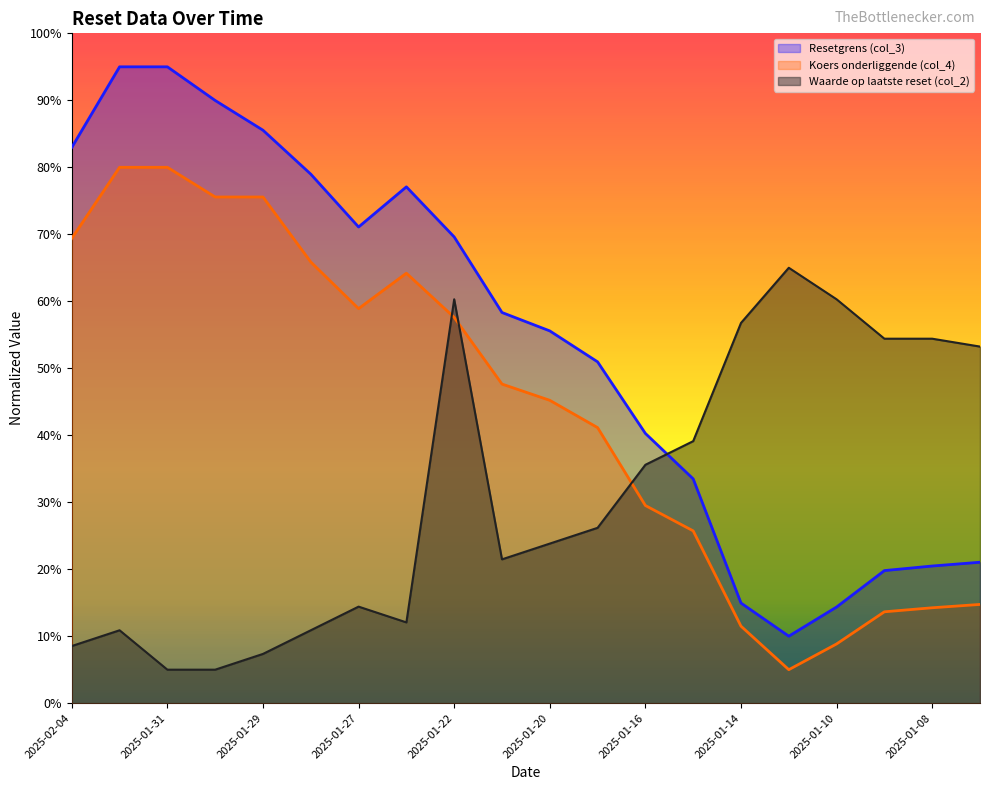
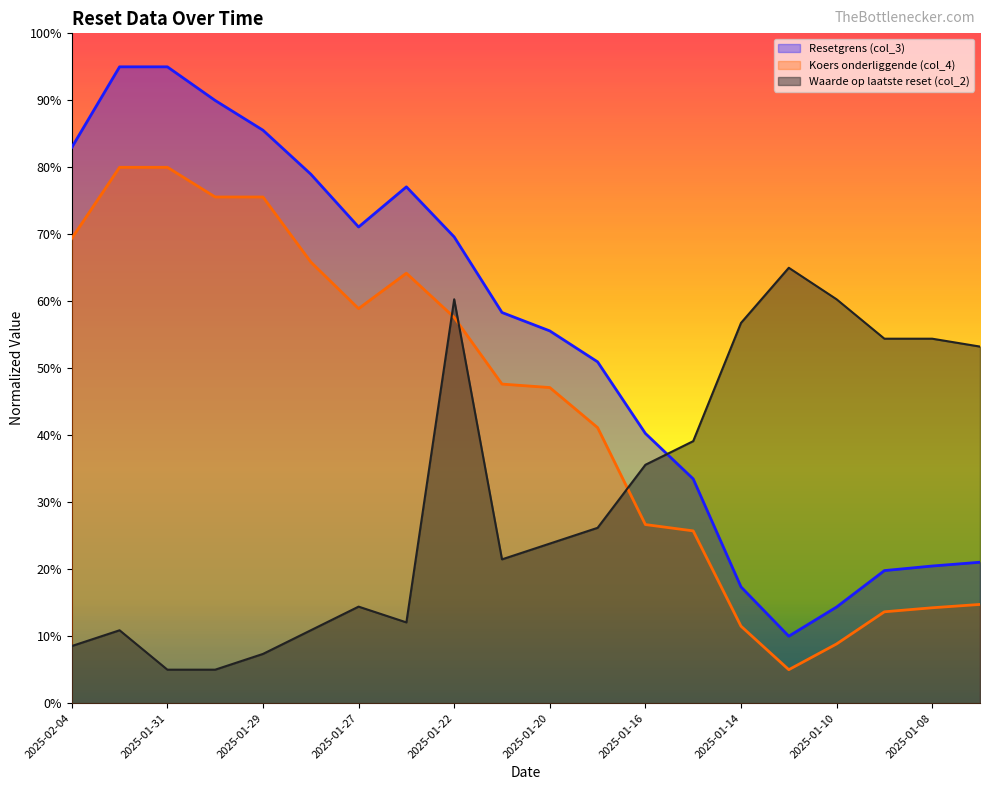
Koers onderliggende (col_4), 2025-01-20: 45% -> 47%
Koers onderliggende (col_4), 2025-01-16: 30% -> 27%
Resetgrens (col_3), 2025-01-14: 15% -> 17%
